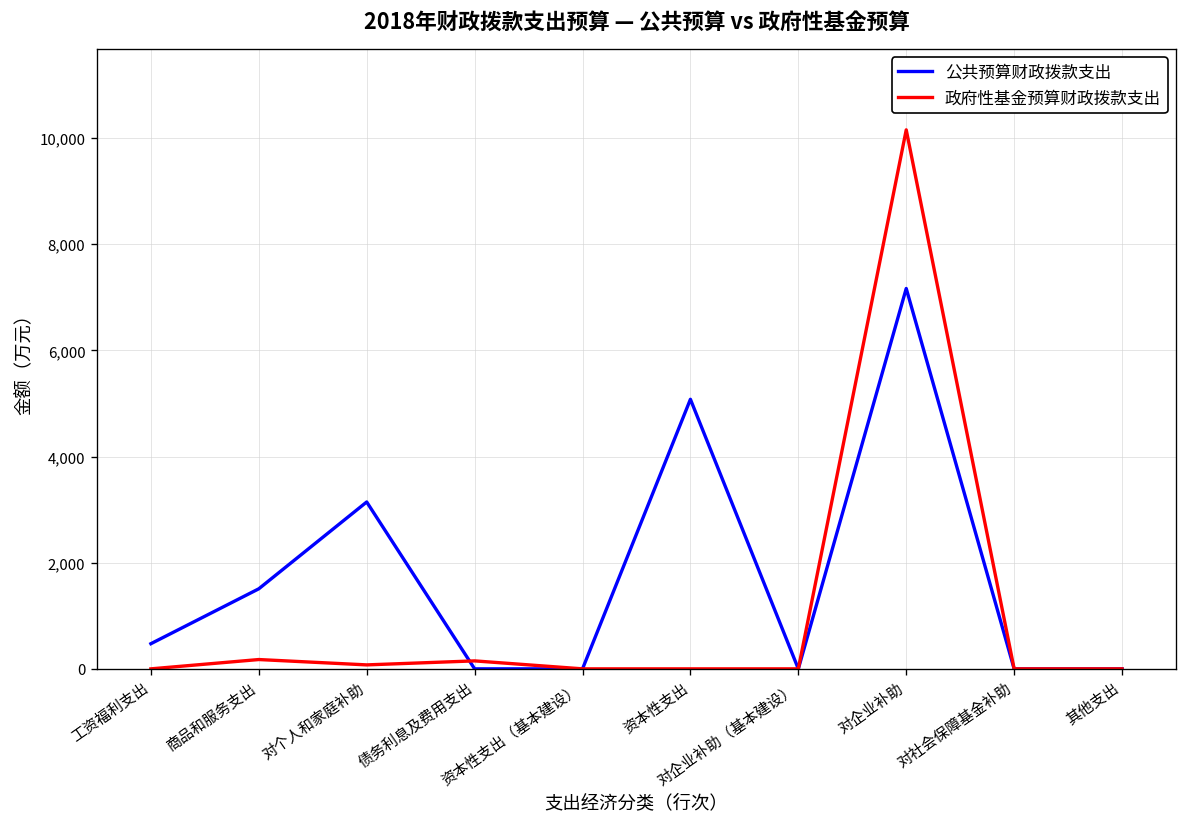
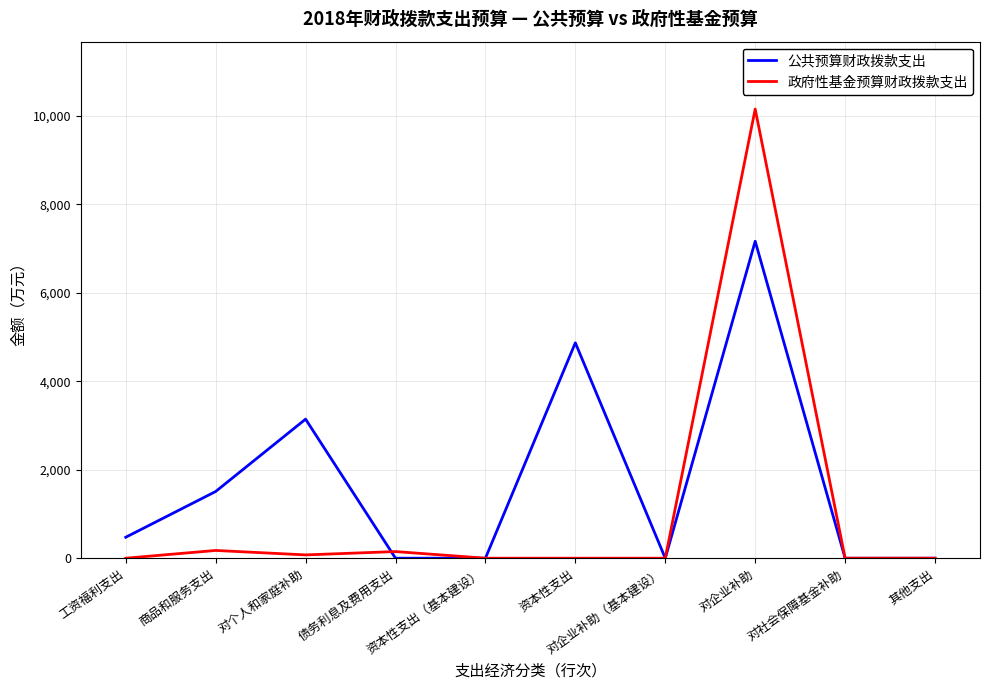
公共预算财政拨款支出, 资本性支出: 5,100 -> 4,900
